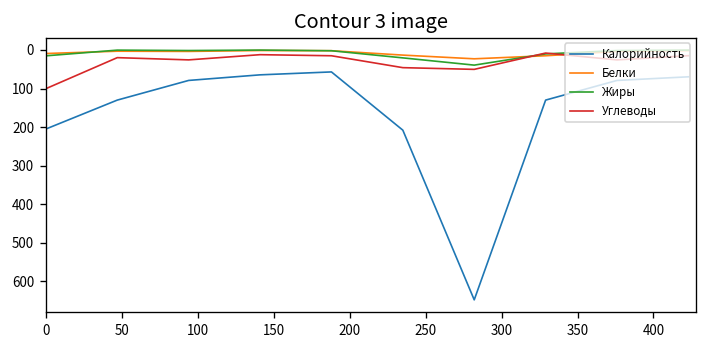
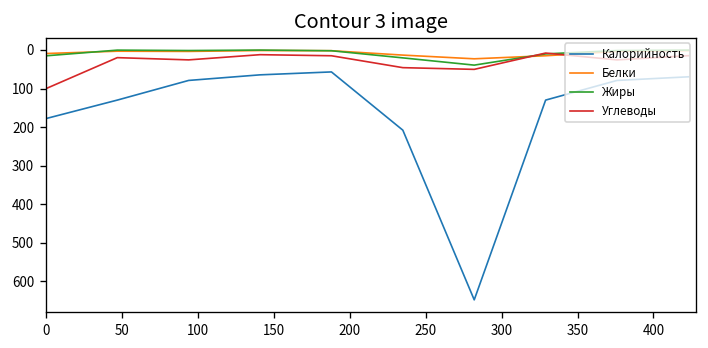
Калорийность, 0: 210 -> 180
